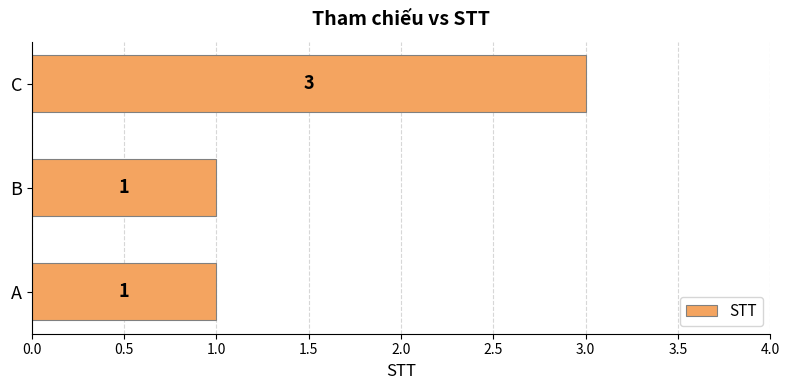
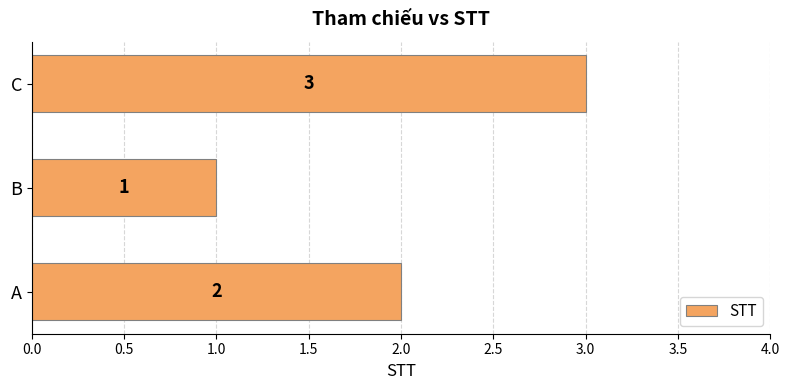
A: 1 -> 2
